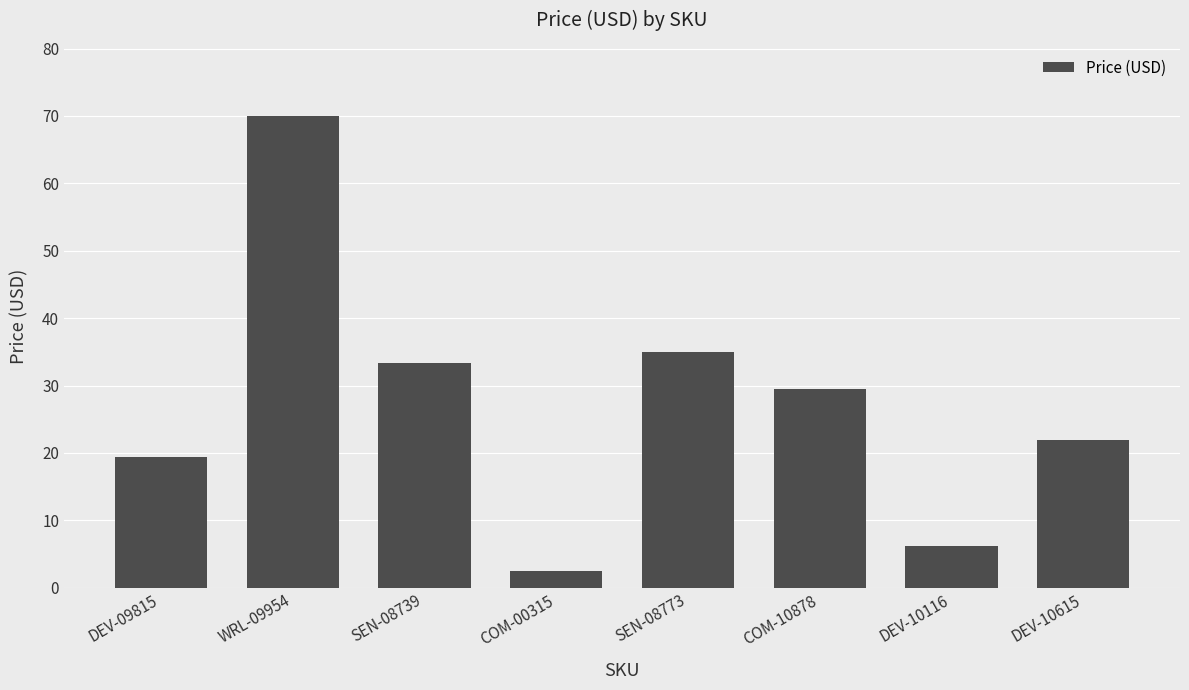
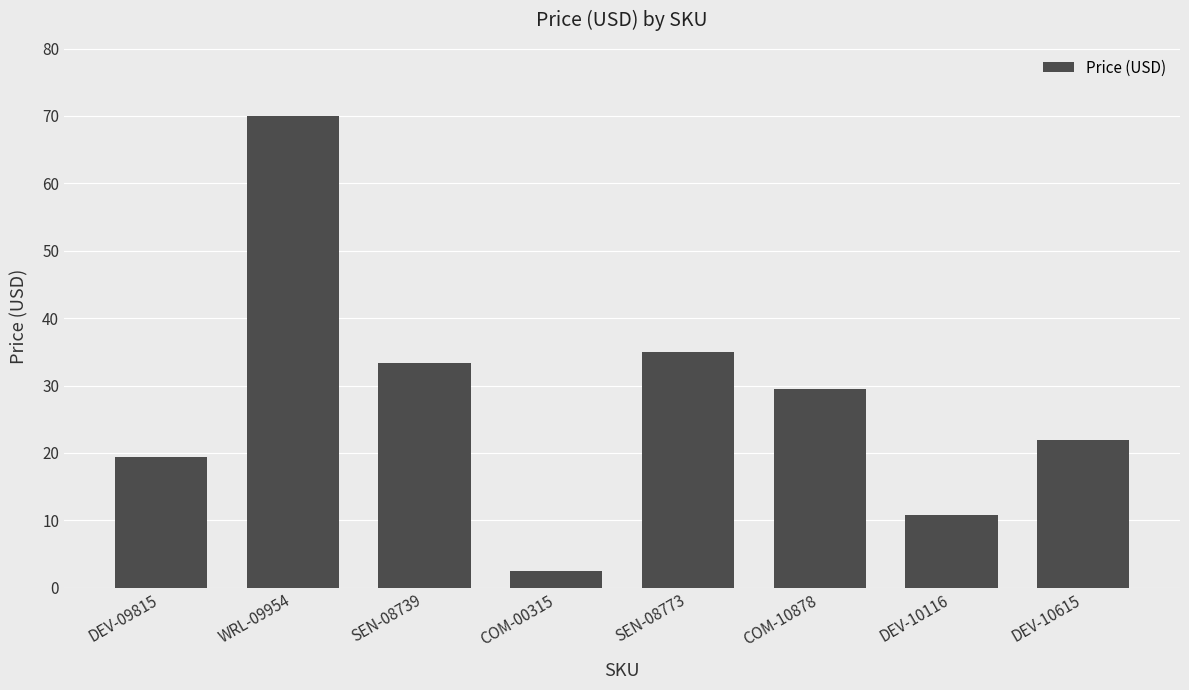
DEV-10116: 6 -> 11
